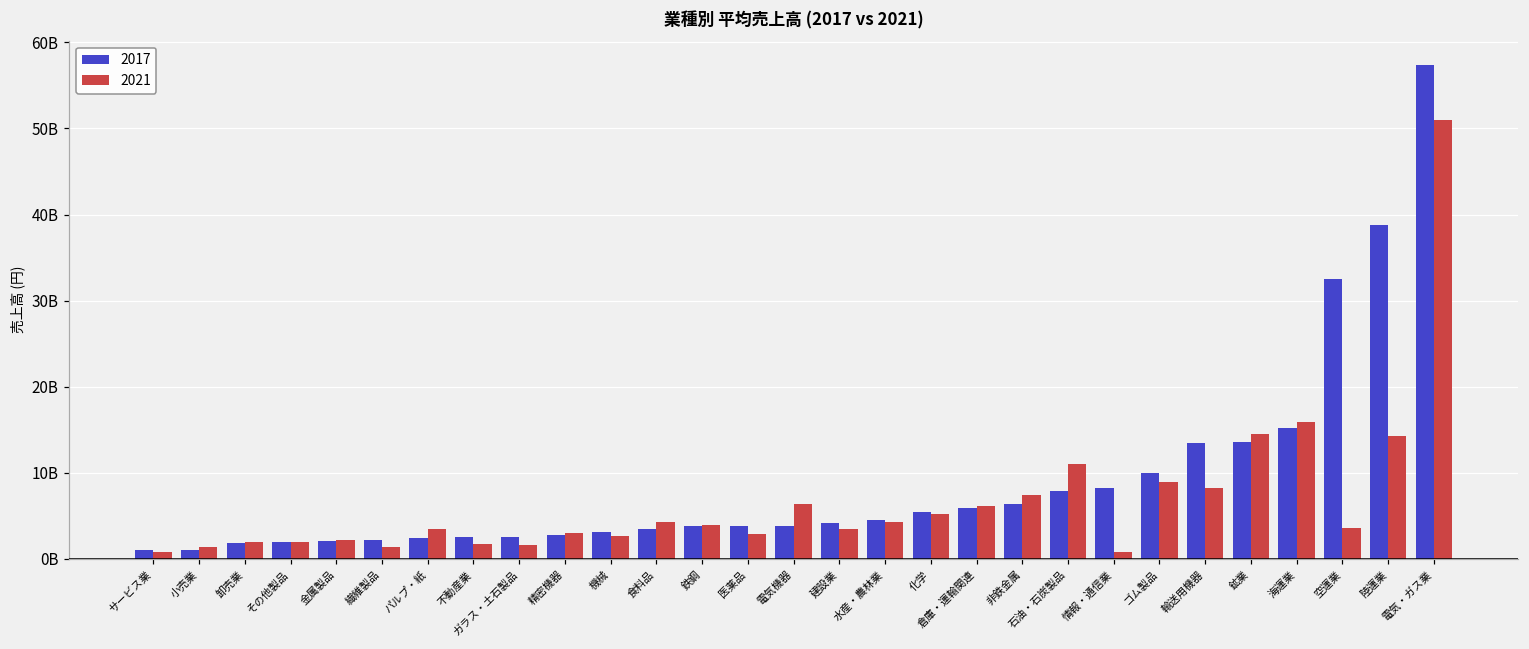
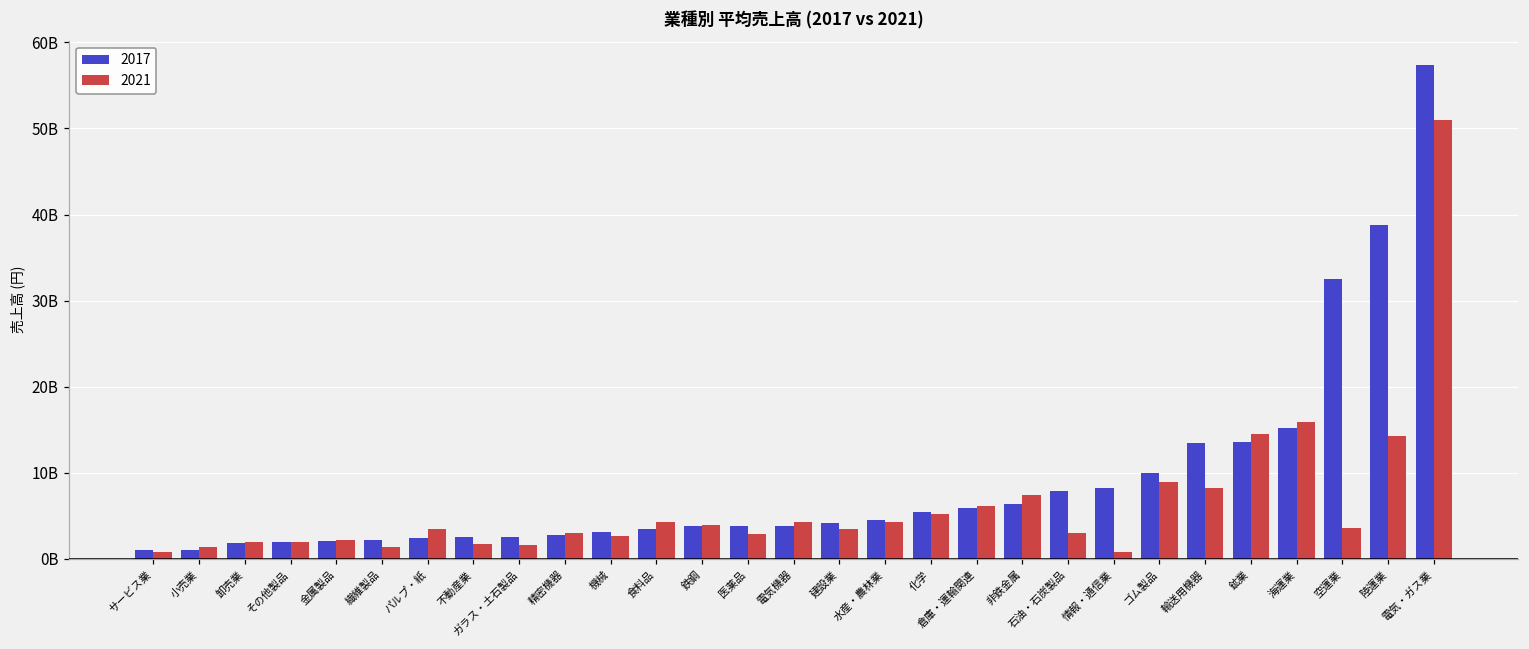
2021, 電気機器: 6000000000 -> 4000000000
2021, 石油・石炭製品: 11000000000 -> 3000000000
